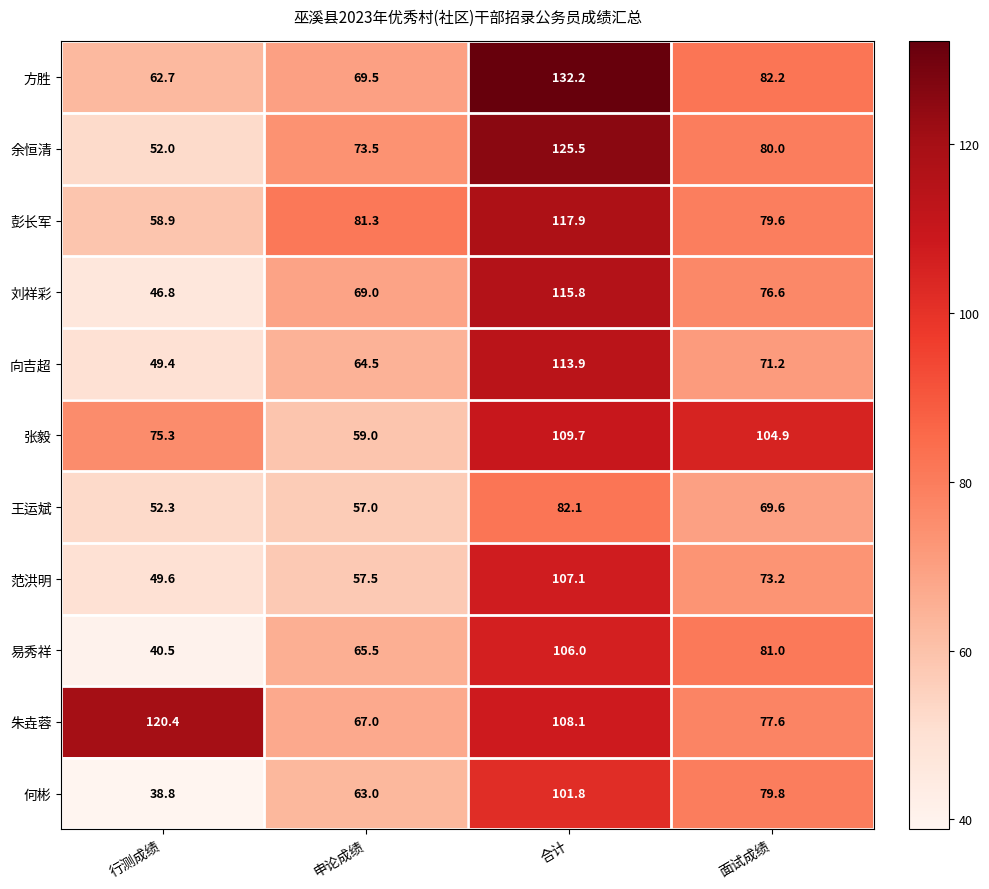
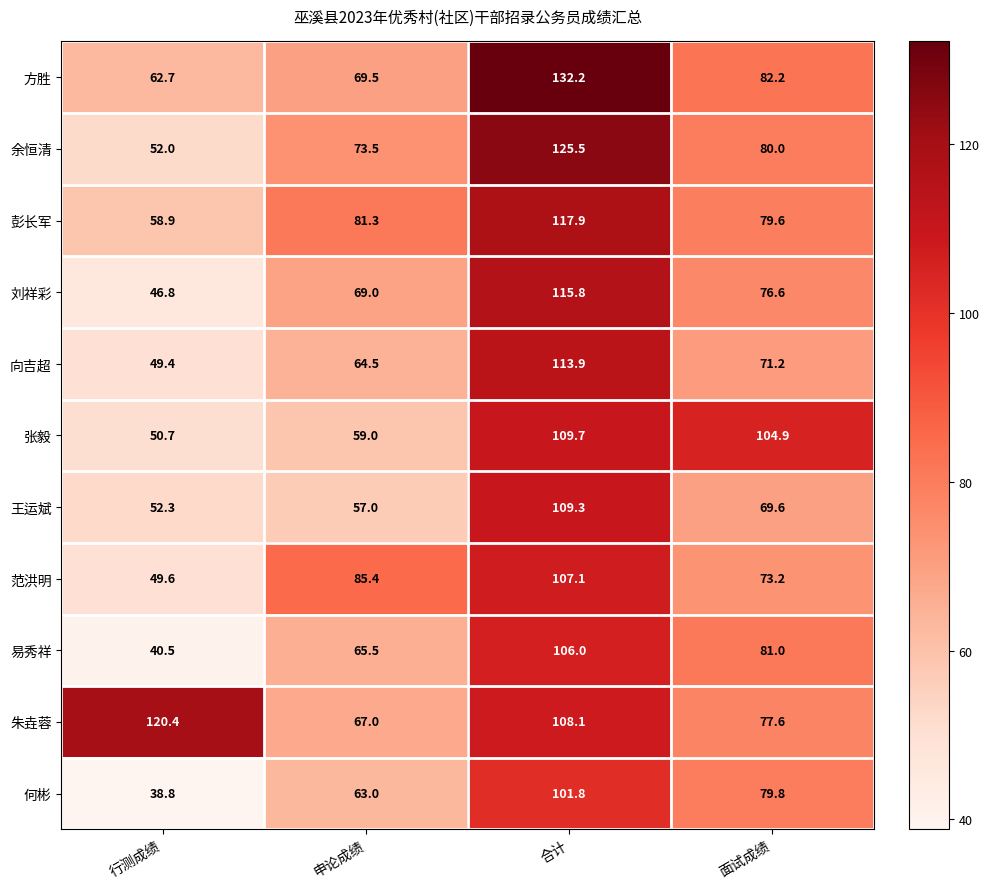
张毅, 行测成绩: 75.3 -> 50.7
王运斌, 合计: 82.1 -> 109.3
范洪明, 申论成绩: 57.5 -> 85.4
